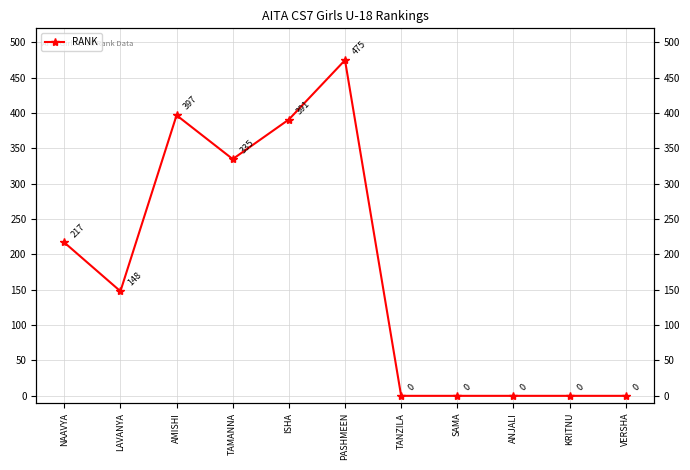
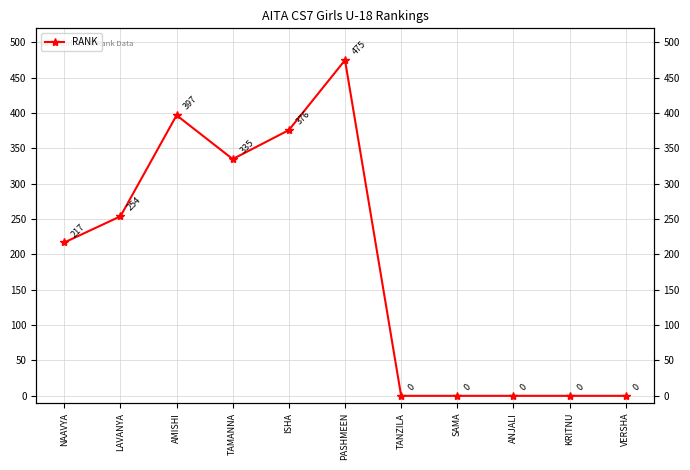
LAVANYA: 148 -> 254
ISHA: 391 -> 376
